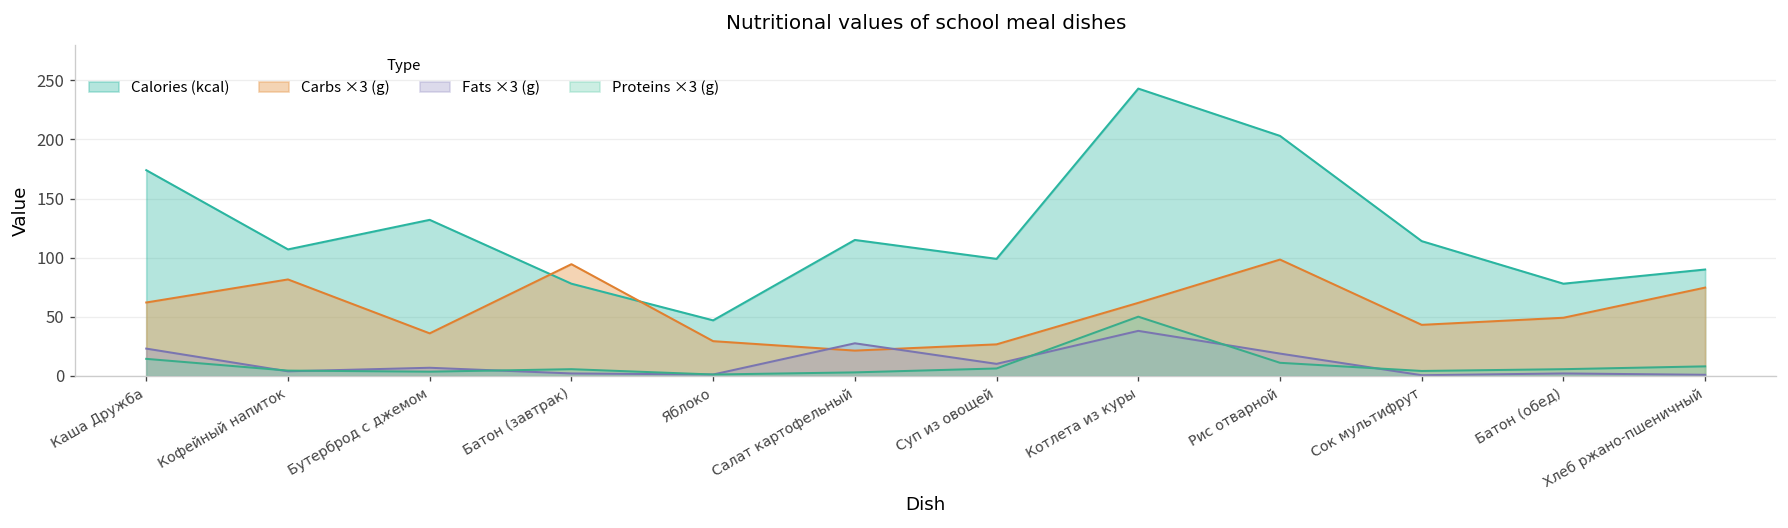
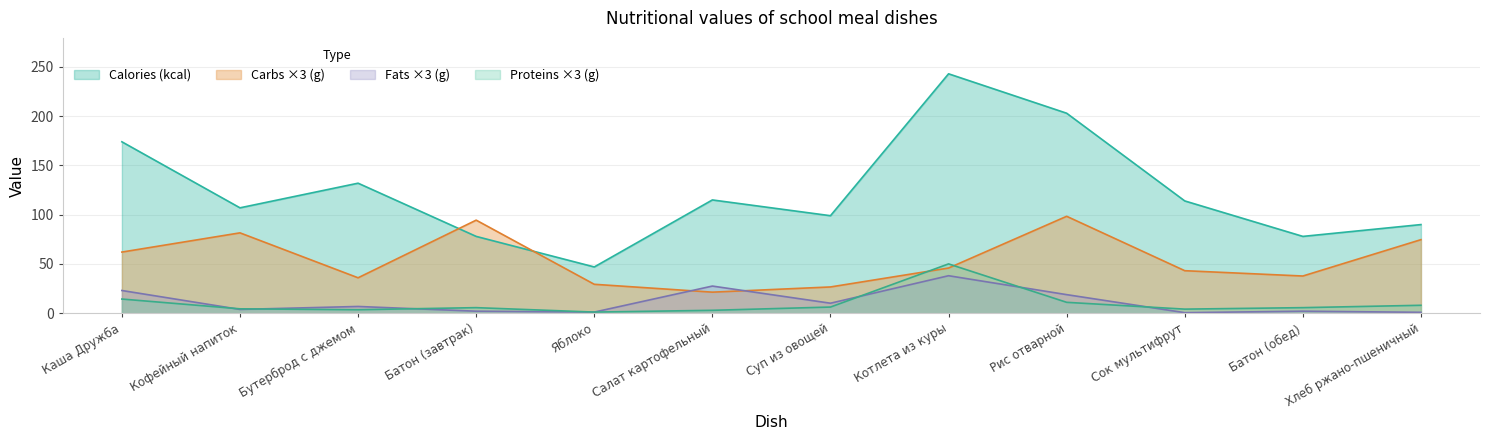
Carbs ×3 (g), Котлета из куры: 60 -> 50
Carbs ×3 (g), Батон (обед): 50 -> 40
